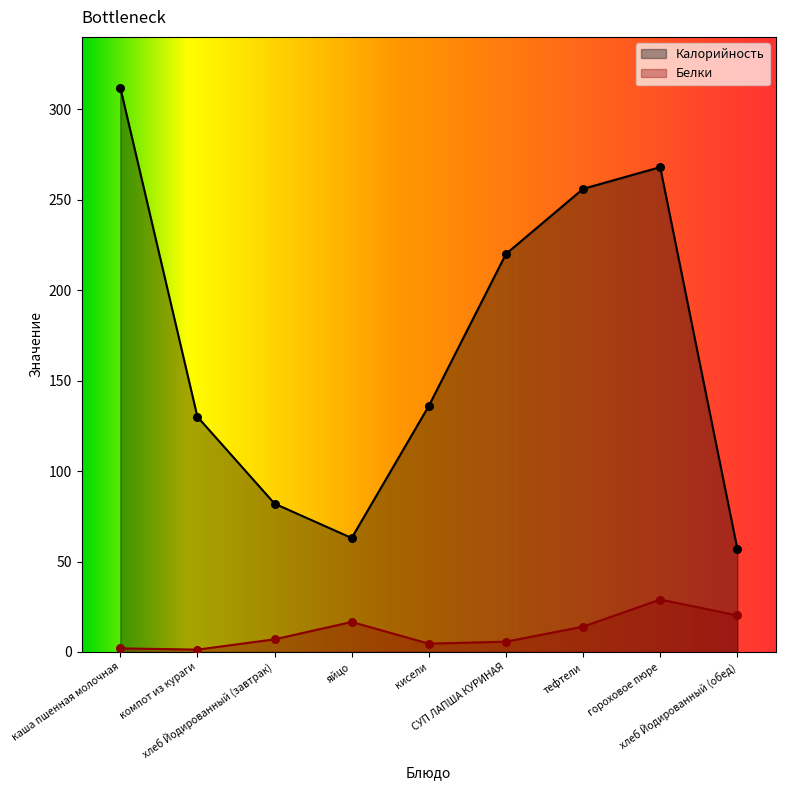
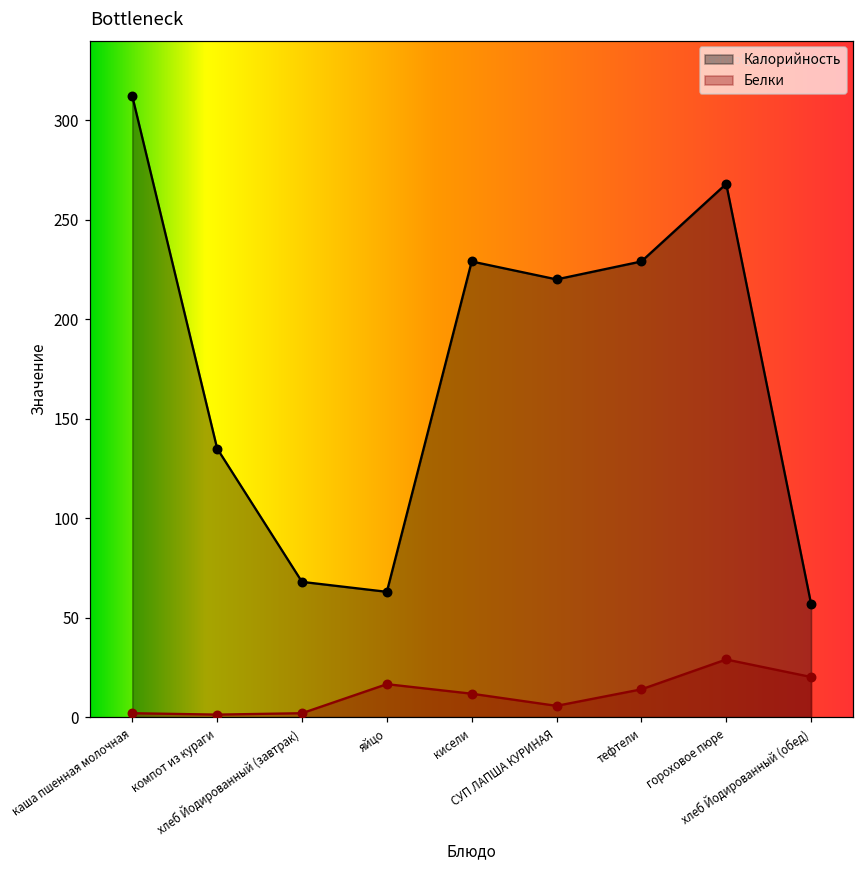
Калорийность, компот из кураги: 130 -> 135
Калорийность, хлеб Йодированный (завтрак): 82 -> 68
Белки, хлеб Йодированный (завтрак): 7 -> 2
Калорийность, кисели: 136 -> 229
Белки, кисели: 5 -> 12
Калорийность, тефтели: 256 -> 229
